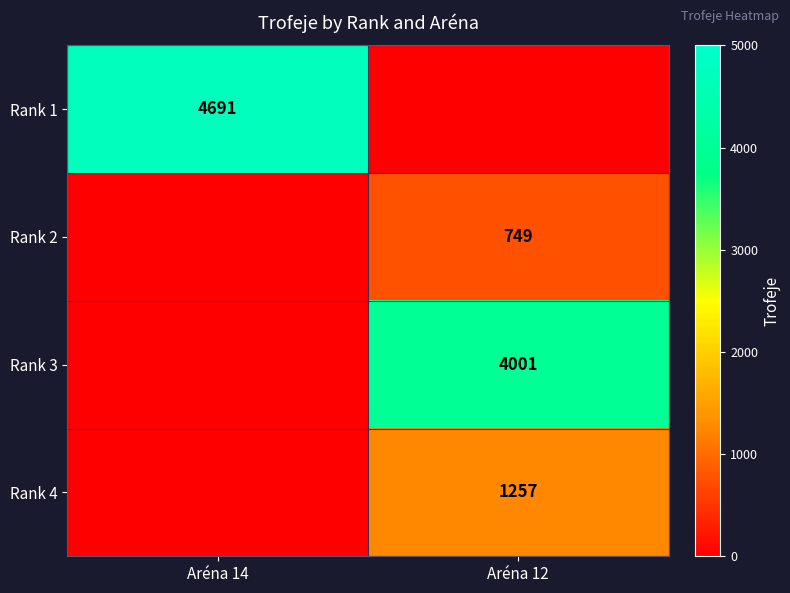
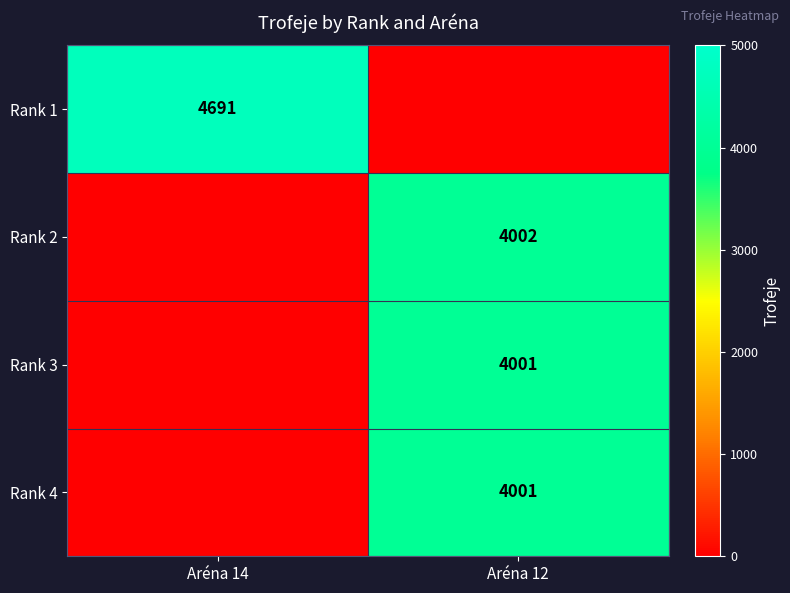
Rank 2, Aréna 12: 749 -> 4002
Rank 4, Aréna 12: 1257 -> 4001
